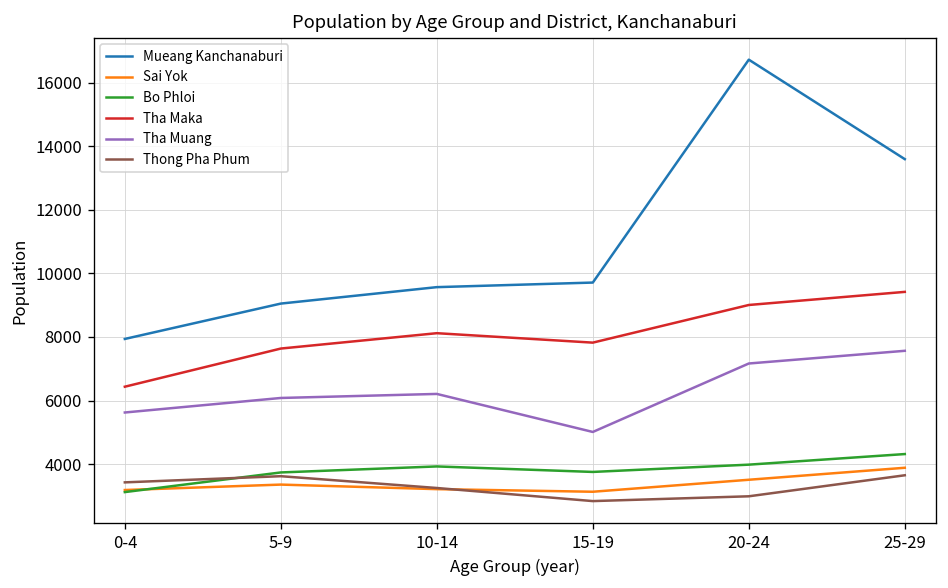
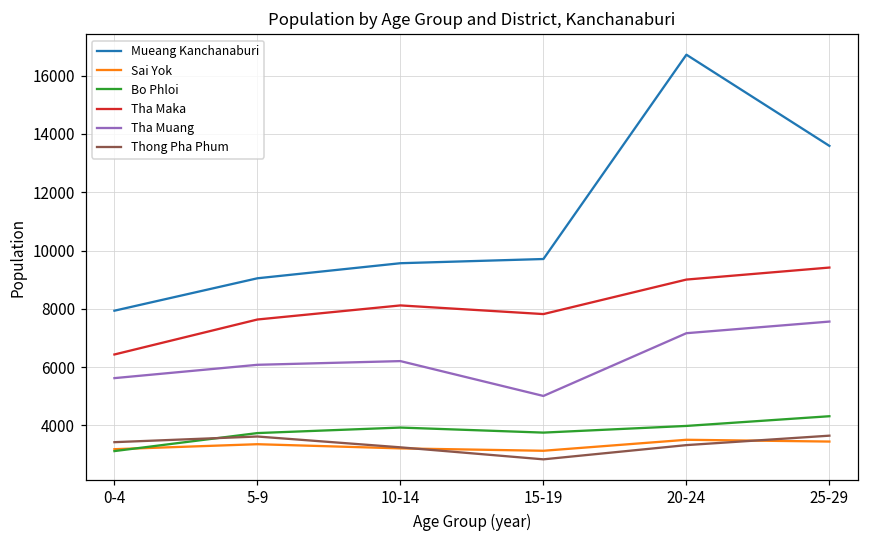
Thong Pha Phum, 20-24: 3000 -> 3300
Sai Yok, 25-29: 3900 -> 3400
